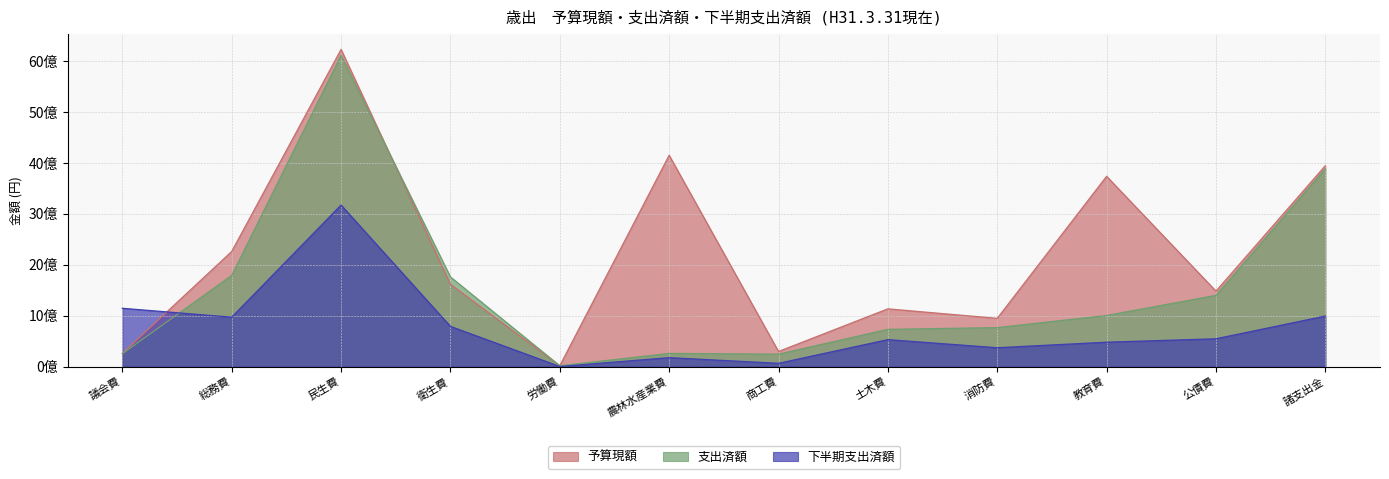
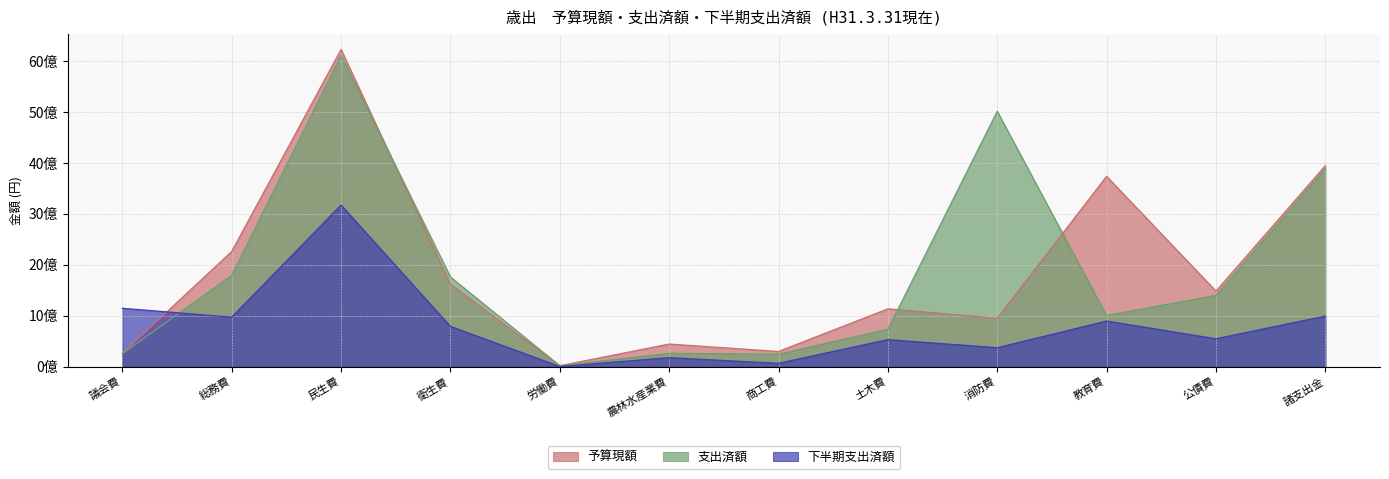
予算現額, 農林水産業費: 41億 -> 4億
支出済額, 消防費: 8億 -> 50億
下半期支出済額, 教育費: 5億 -> 9億
